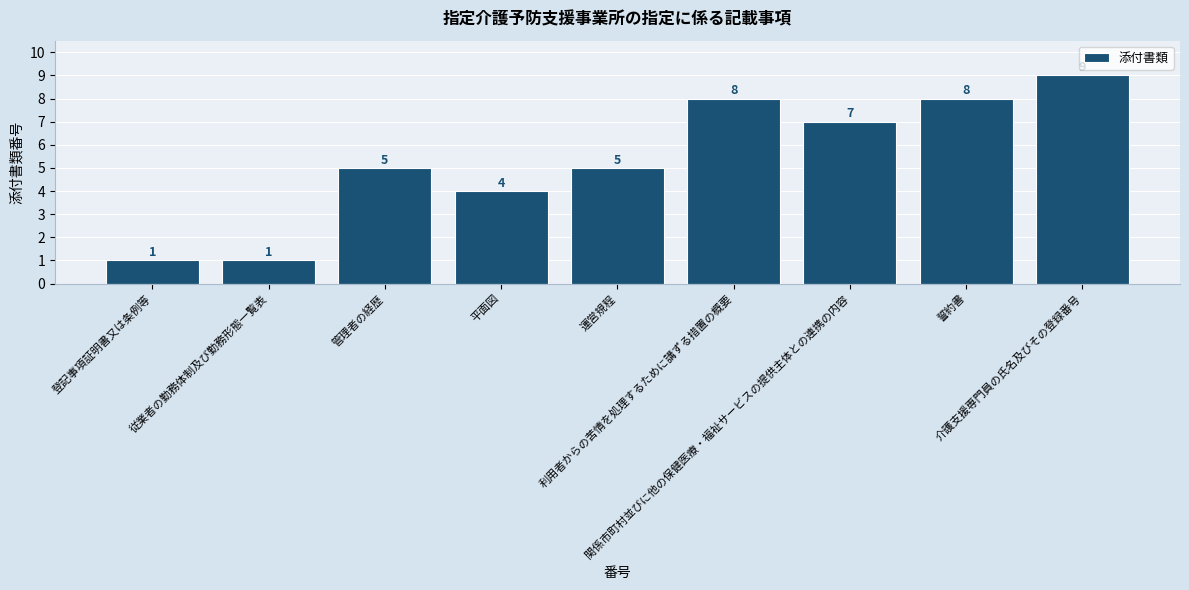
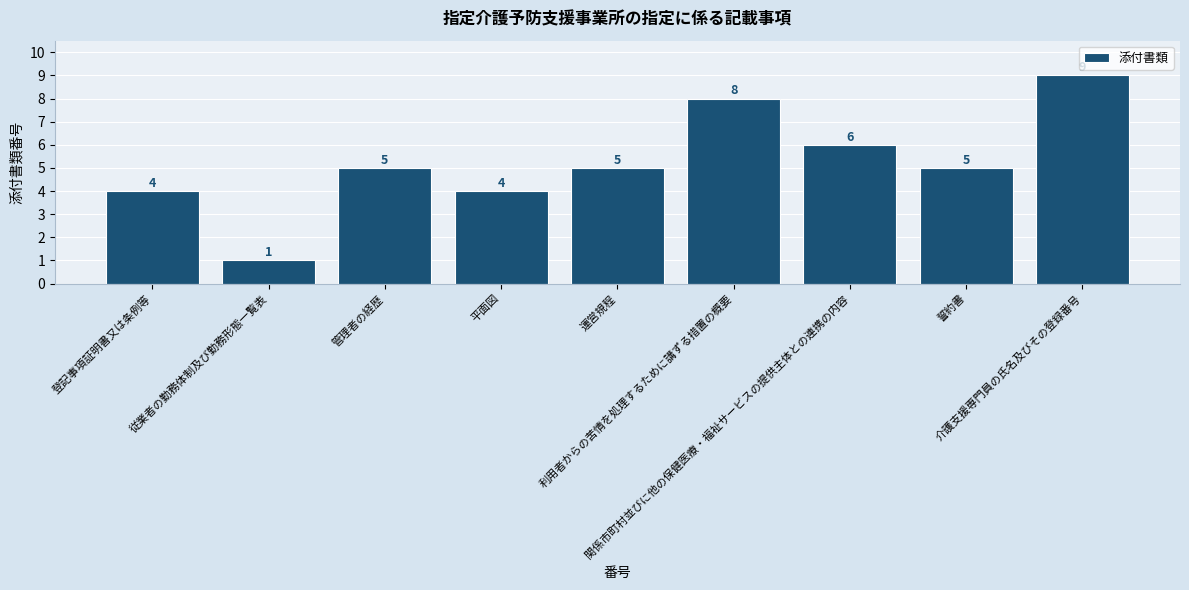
登記事項証明書又は条例等: 1 -> 4
関係市町村並びに他の保健医療・福祉サービスの提供主体との連携の内容: 7 -> 6
誓約書: 8 -> 5
